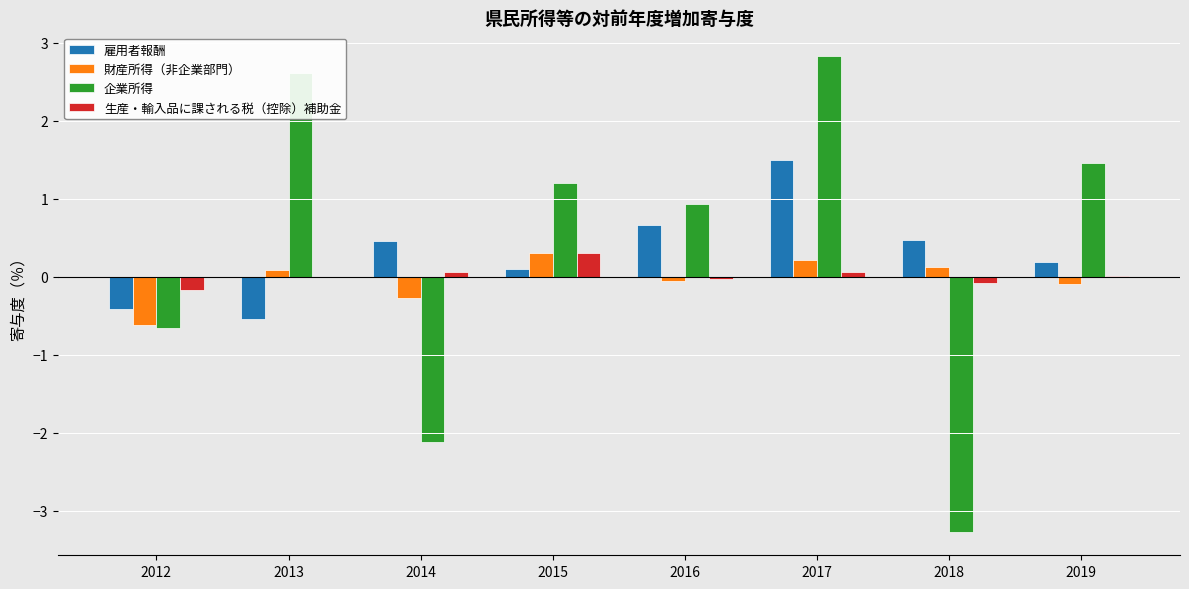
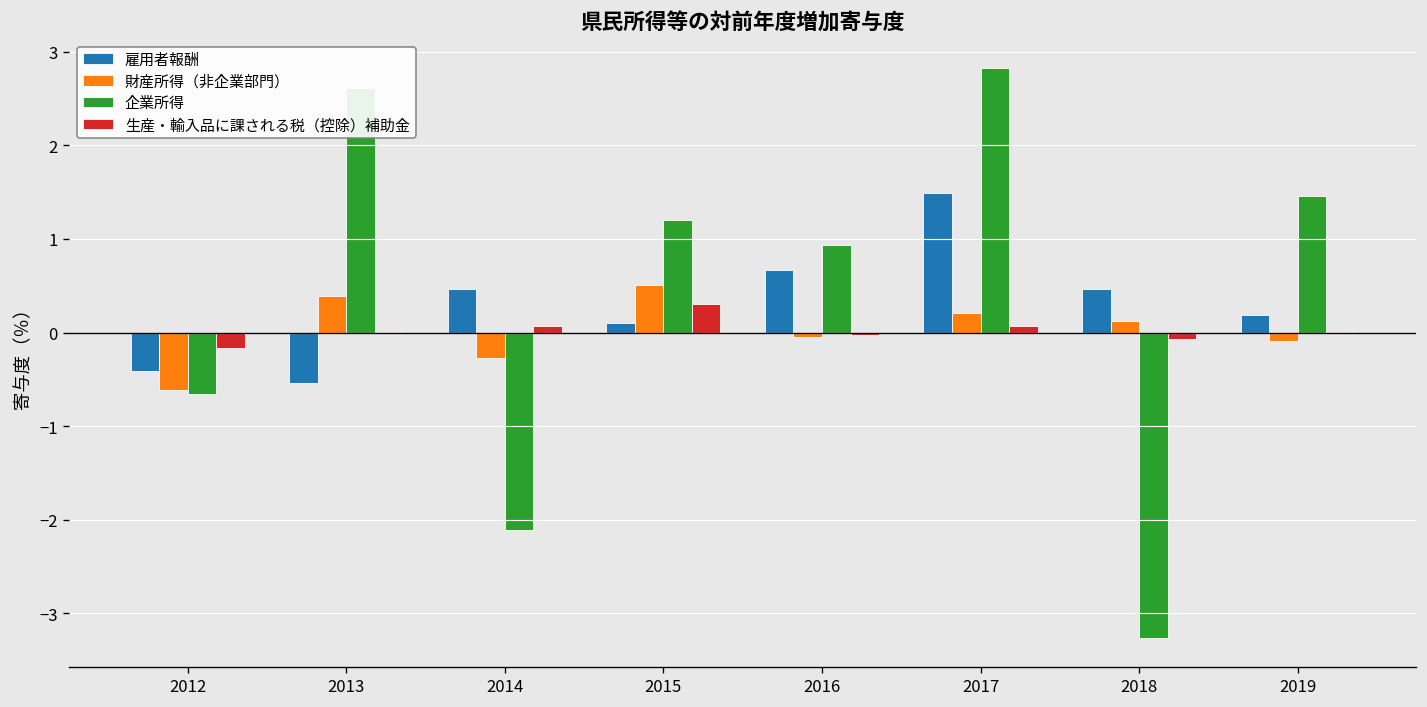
財産所得（非企業部門）, 2013: 0.1 -> 0.4
財産所得（非企業部門）, 2015: 0.3 -> 0.5
